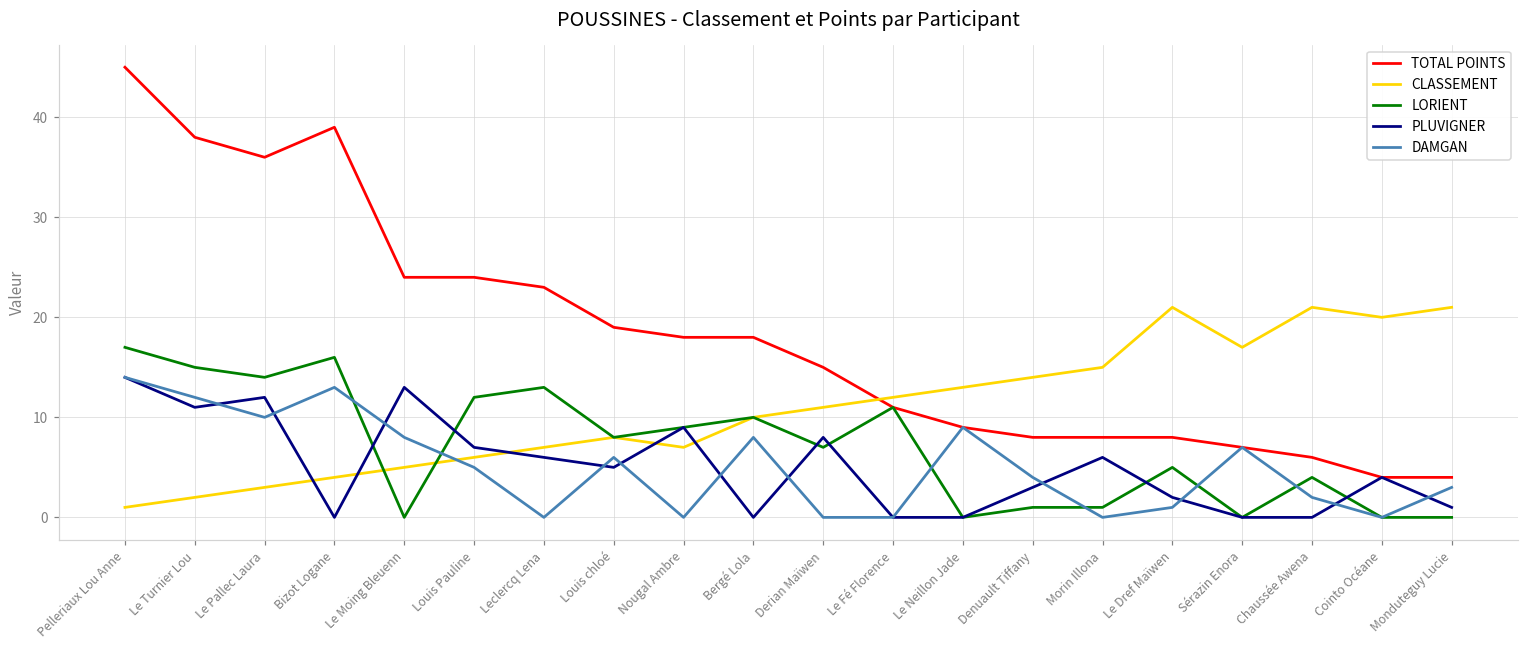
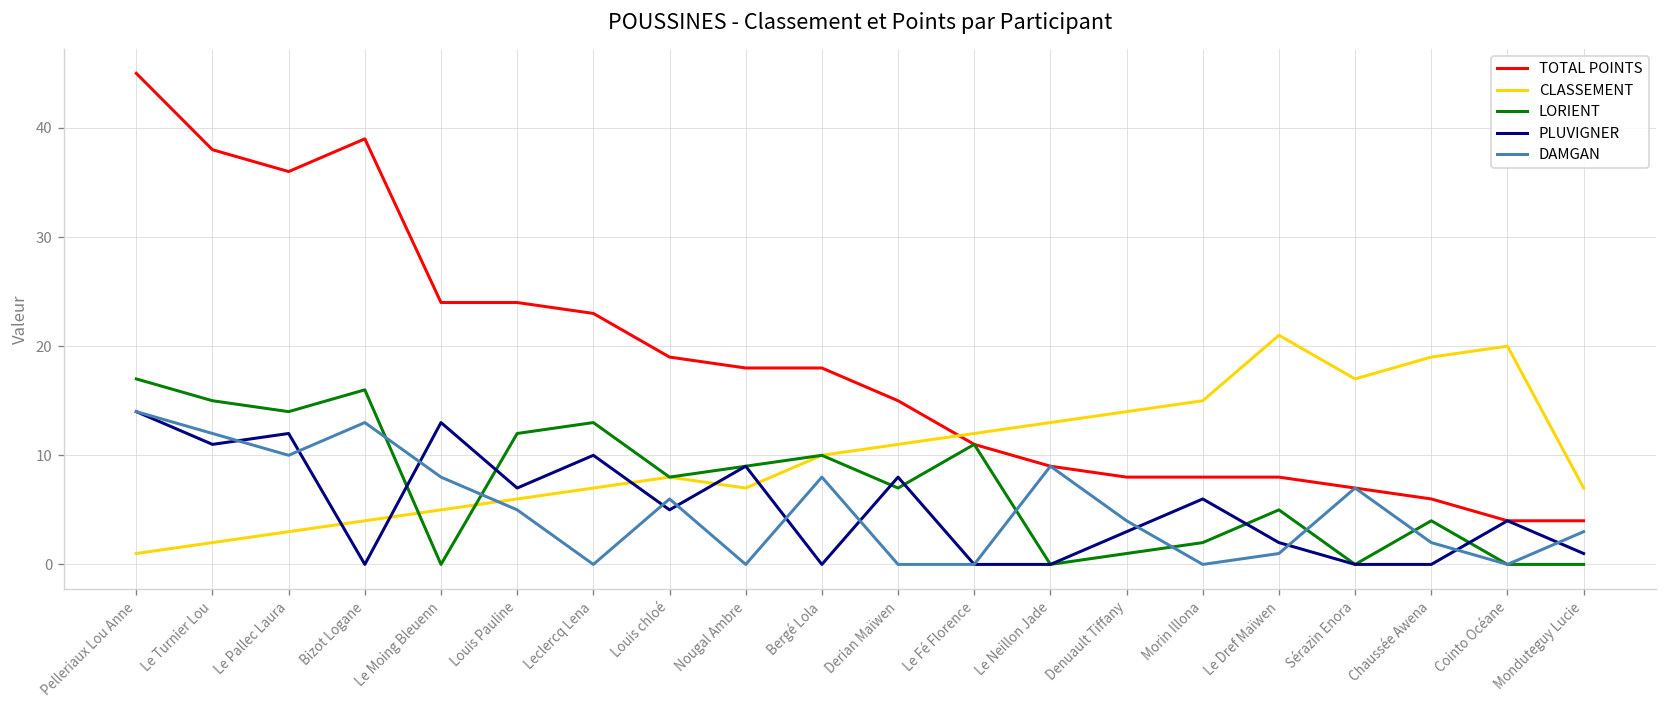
PLUVIGNER, Leclercq Lena: 6 -> 10
LORIENT, Morin Illona: 1 -> 2
CLASSEMENT, Chaussée Awena: 21 -> 19
CLASSEMENT, Monduteguy Lucie: 21 -> 7
